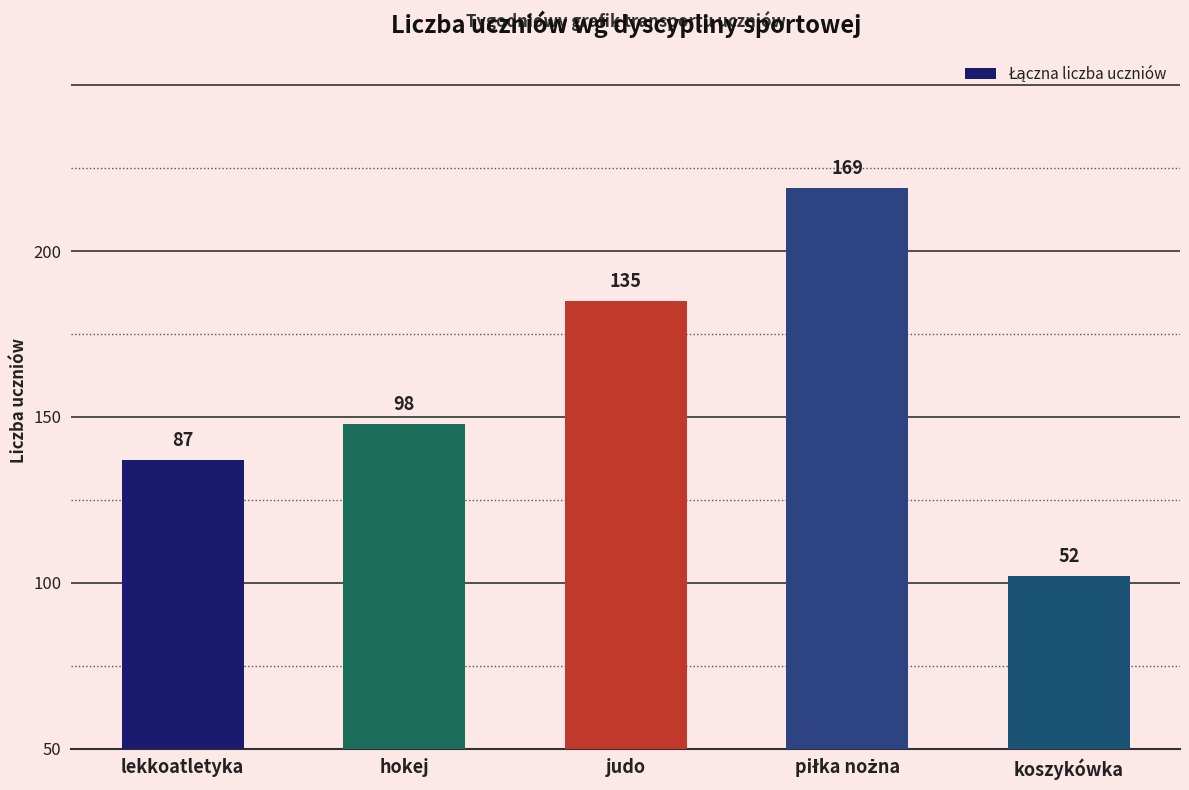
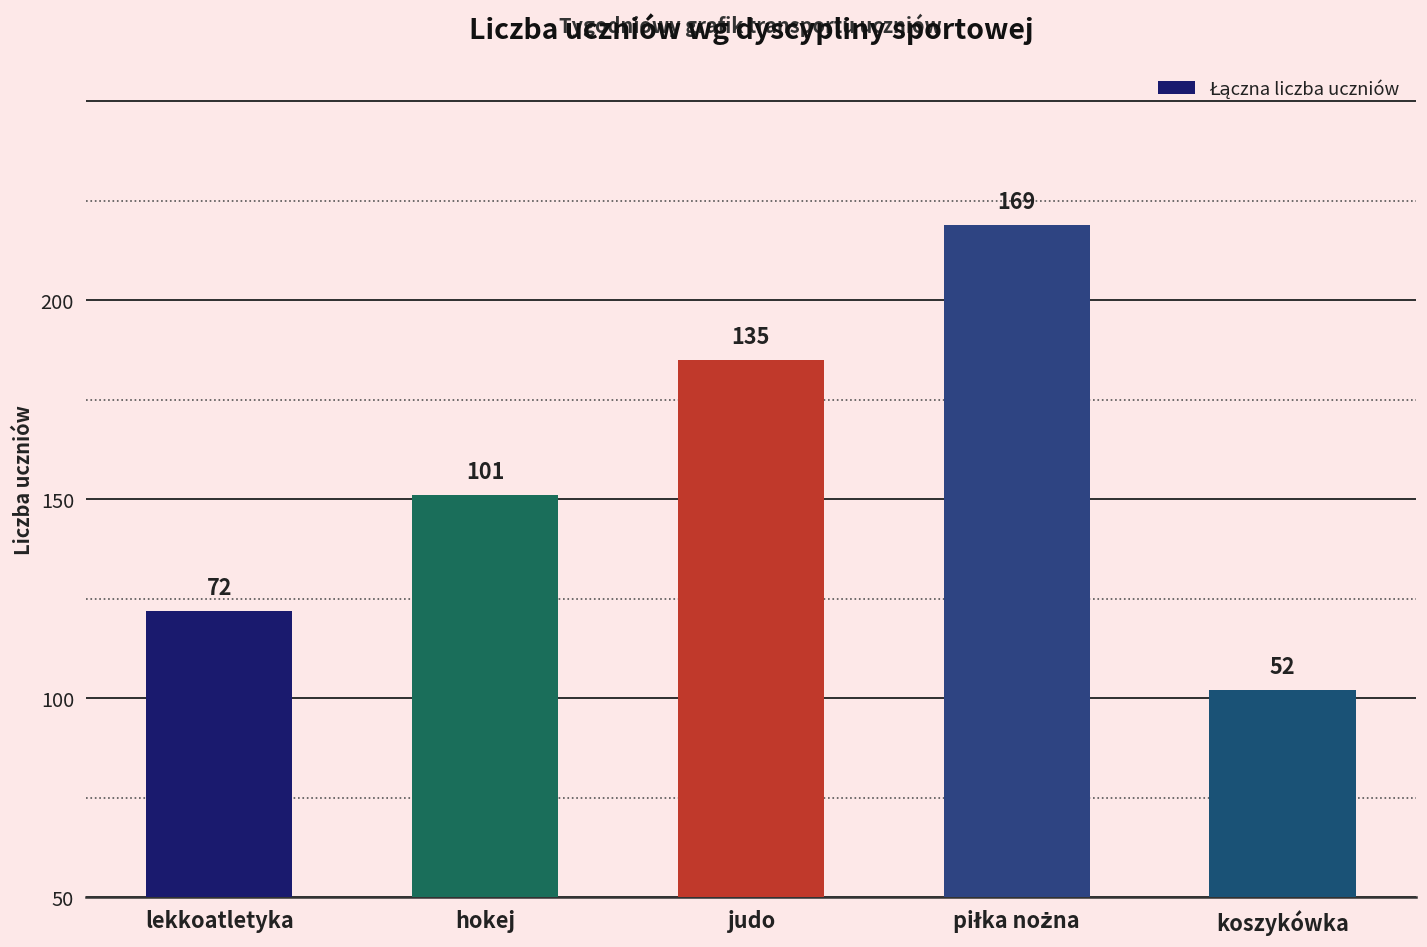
lekkoatletyka: 87 -> 72
hokej: 98 -> 101
